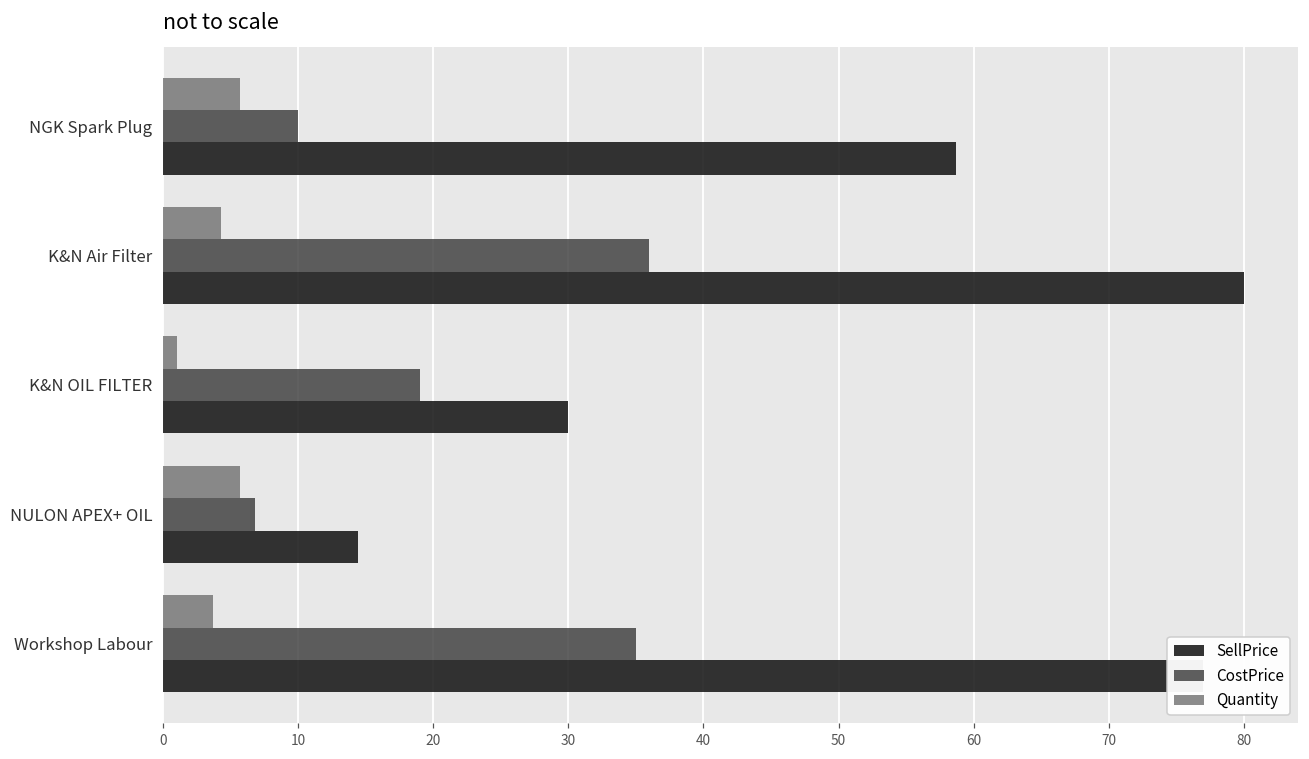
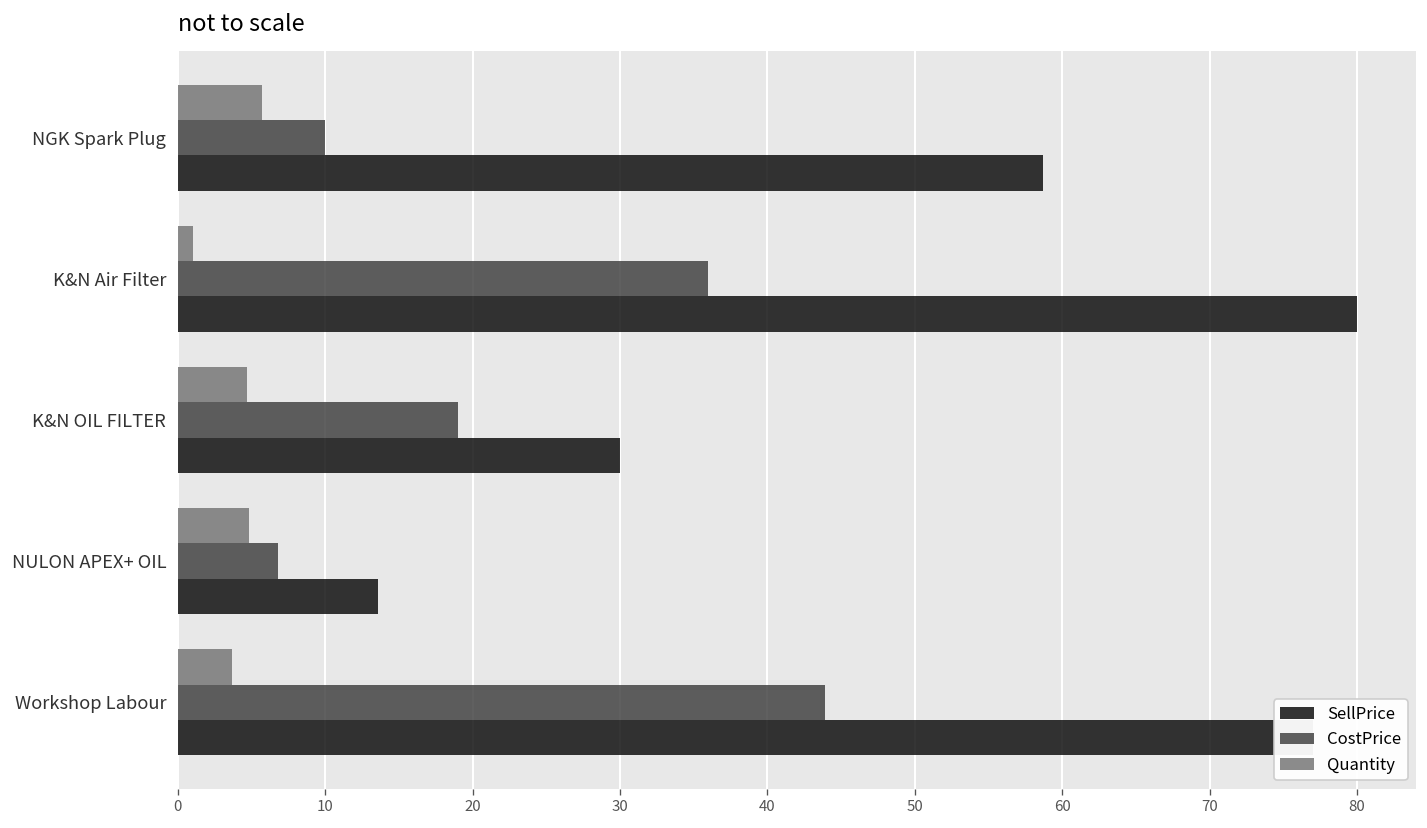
Quantity, K&N Air Filter: 4.3 -> 1.0
Quantity, K&N OIL FILTER: 1.0 -> 4.7
Quantity, NULON APEX+ OIL: 5.7 -> 4.8
SellPrice, NULON APEX+ OIL: 14.4 -> 13.6
CostPrice, Workshop Labour: 35.0 -> 43.9
